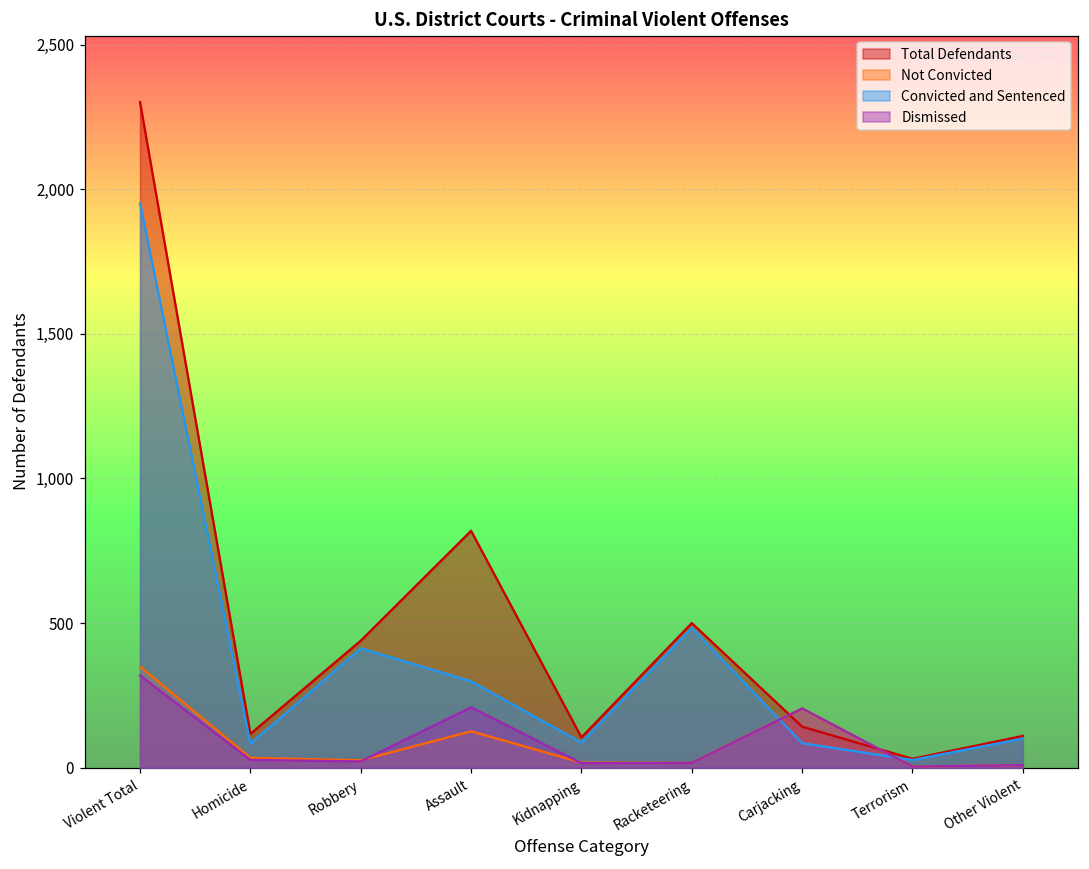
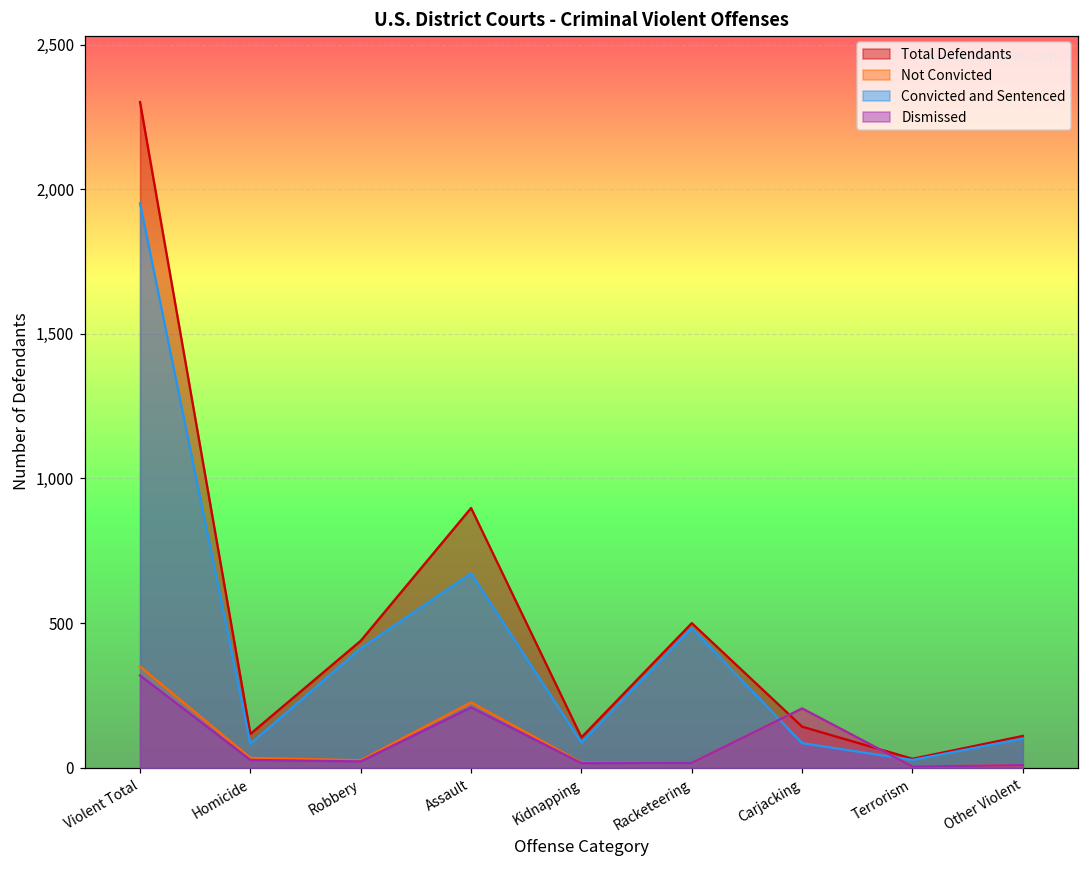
Total Defendants, Assault: 820 -> 900
Not Convicted, Assault: 130 -> 230
Convicted and Sentenced, Assault: 300 -> 670
